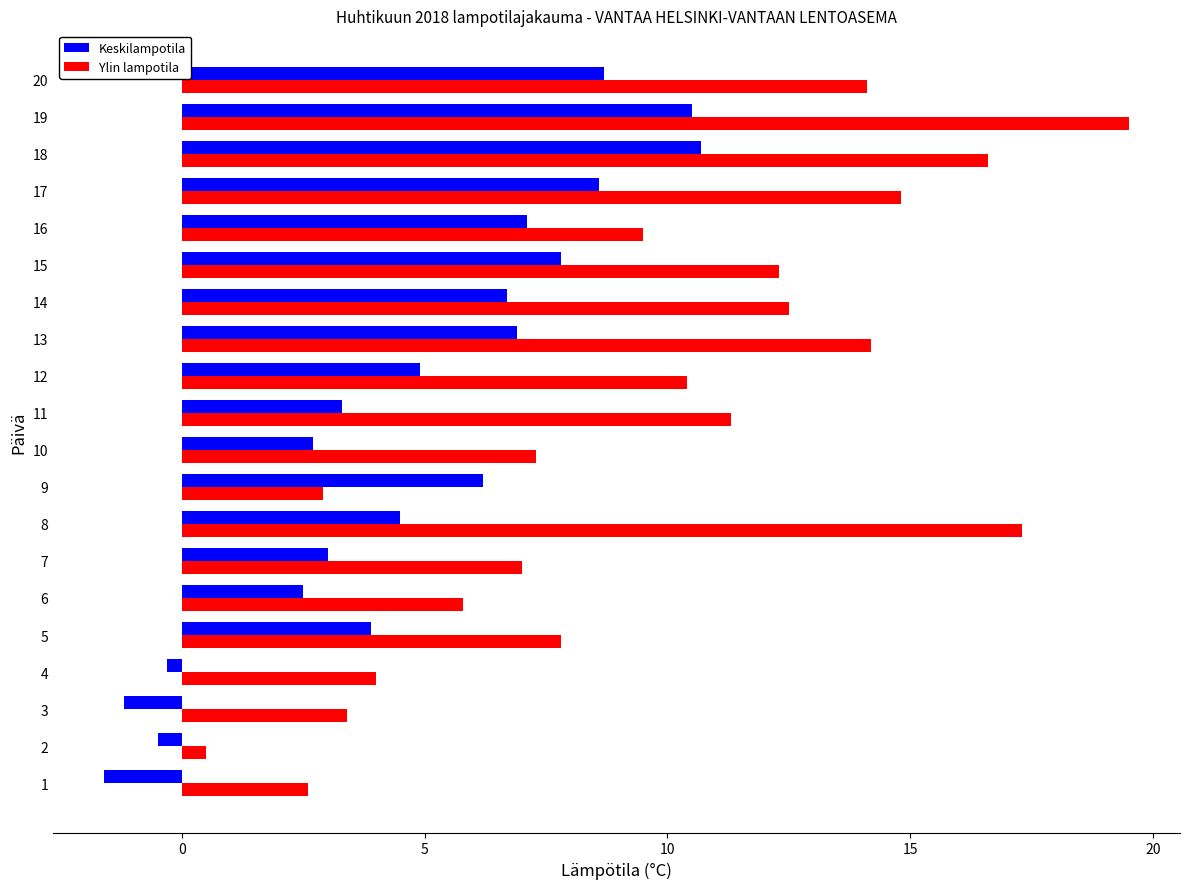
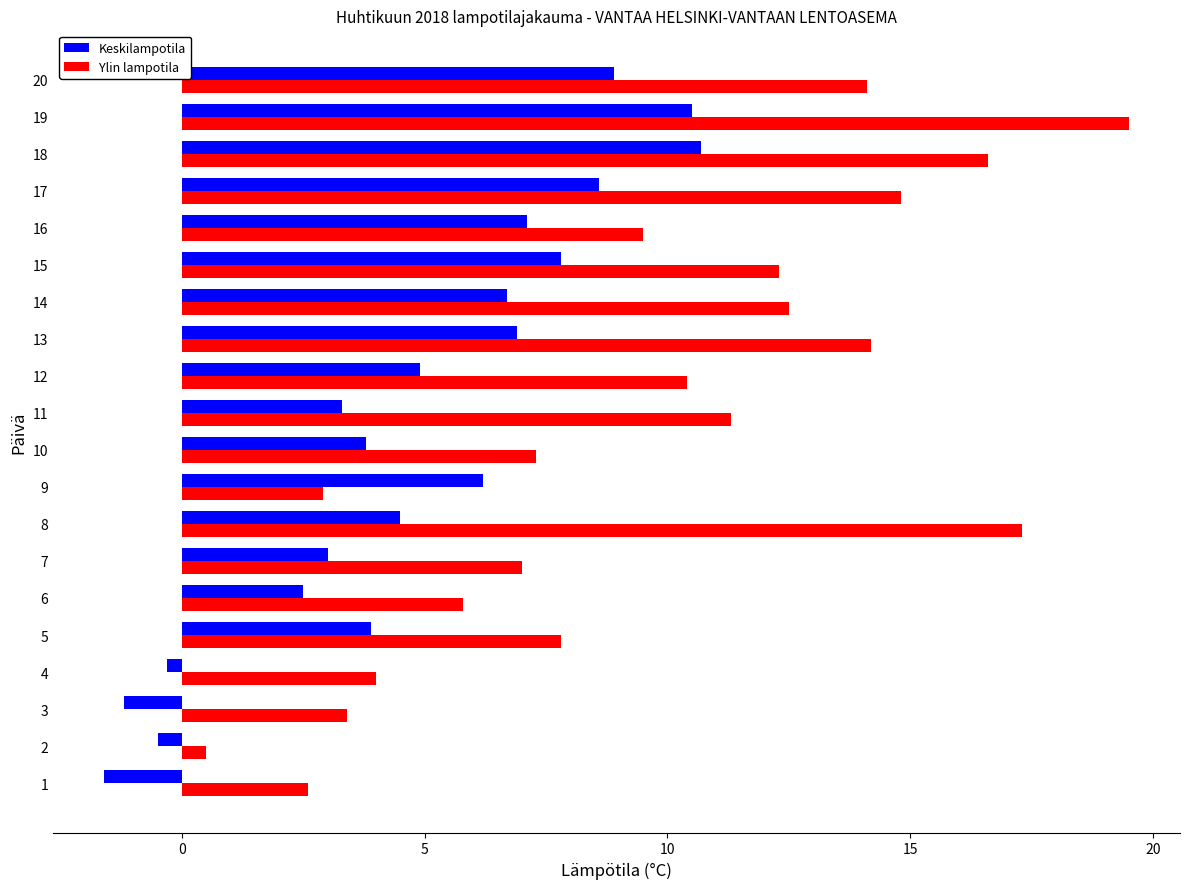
Keskilampotila, 20: 8.7 -> 8.9
Keskilampotila, 10: 2.7 -> 3.8
